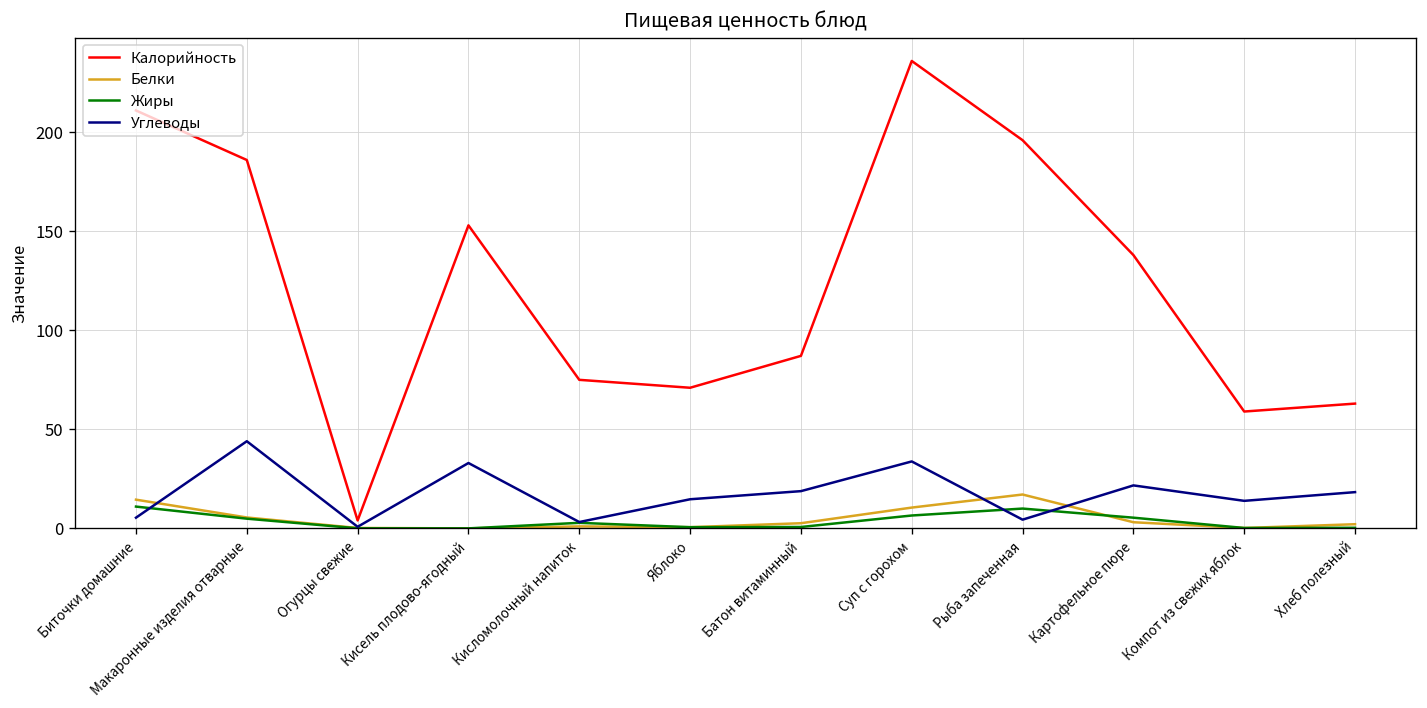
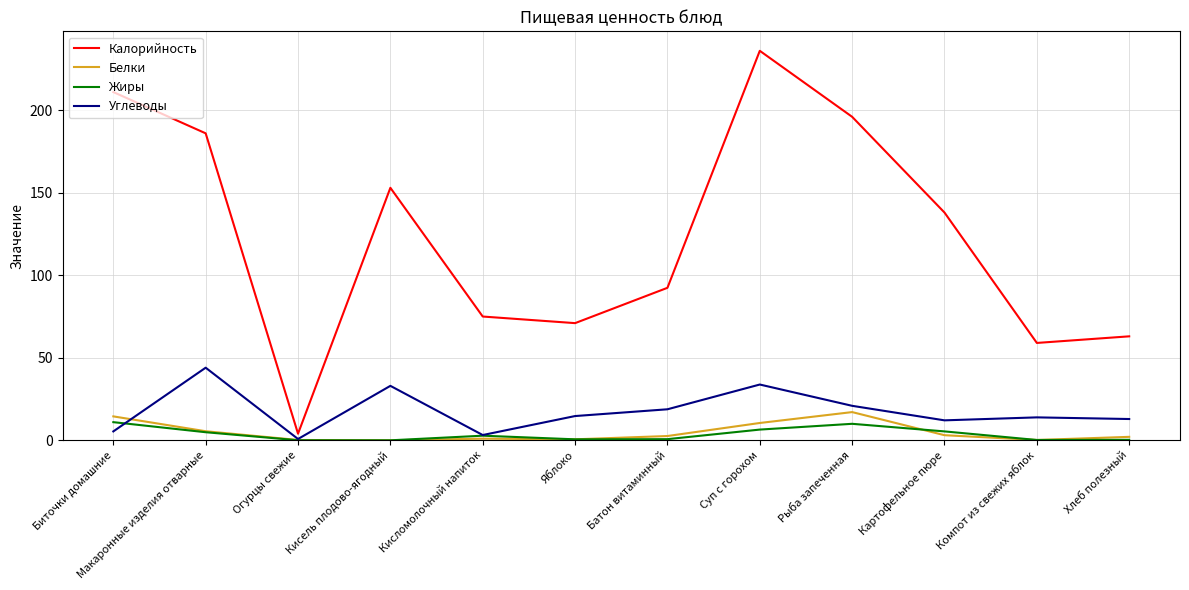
Калорийность, Батон витаминный: 87 -> 92
Углеводы, Рыба запеченная: 4 -> 21
Углеводы, Картофельное пюре: 22 -> 12
Углеводы, Хлеб полезный: 18 -> 13
